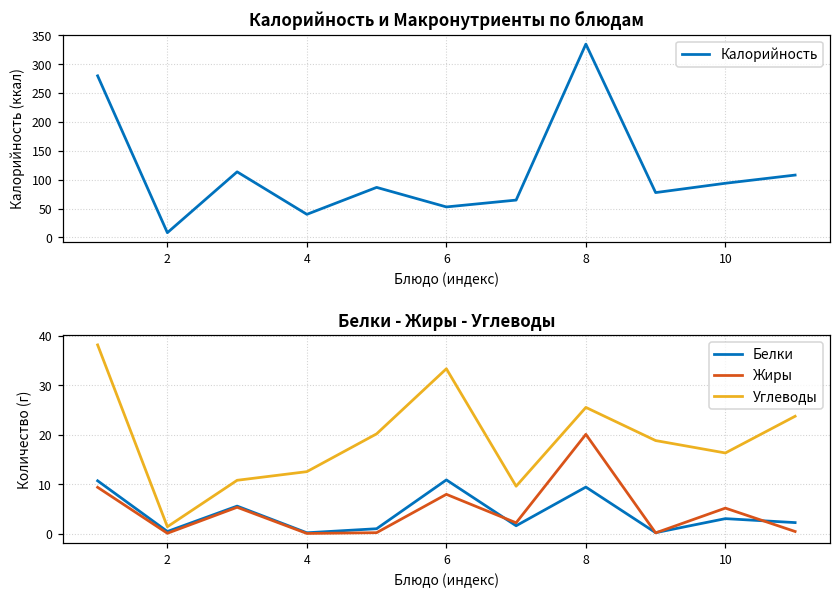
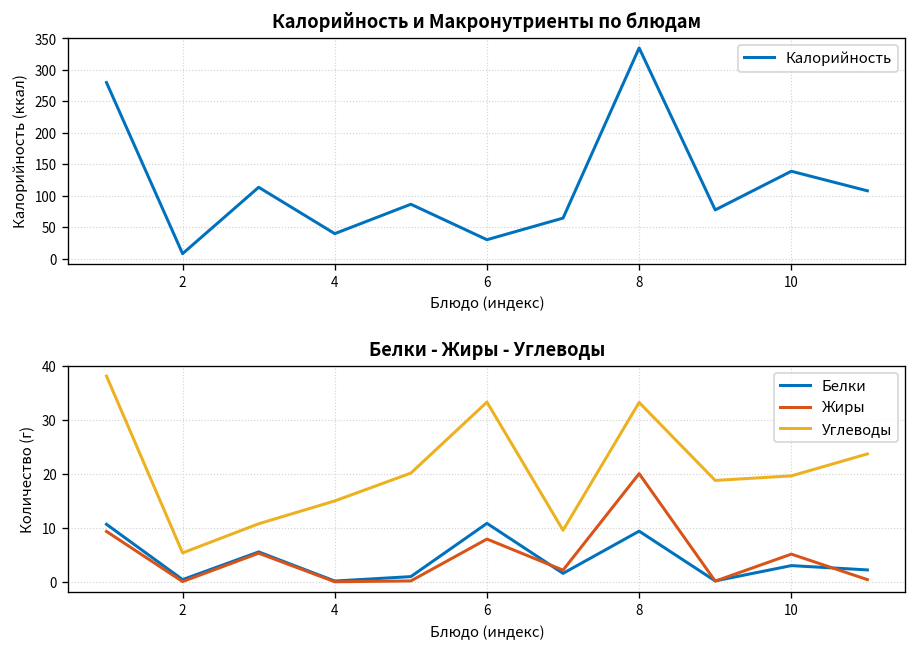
Калорийность и Макронутриенты по блюдам, 6: 50 -> 30
Калорийность и Макронутриенты по блюдам, 10: 90 -> 140
Белки - Жиры - Углеводы, Углеводы, 2: 1 -> 5
Белки - Жиры - Углеводы, Углеводы, 4: 13 -> 15
Белки - Жиры - Углеводы, Углеводы, 8: 26 -> 33
Белки - Жиры - Углеводы, Углеводы, 10: 16 -> 20
